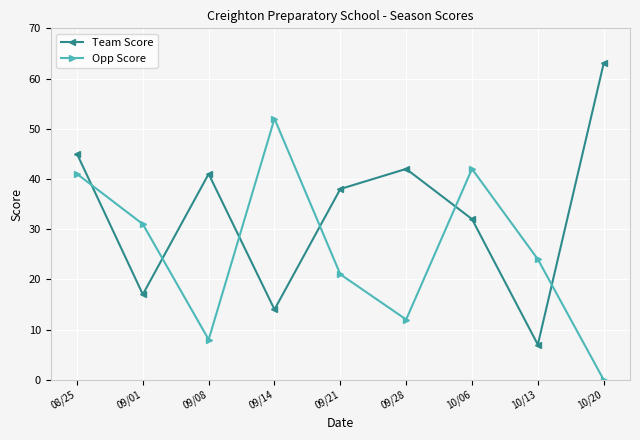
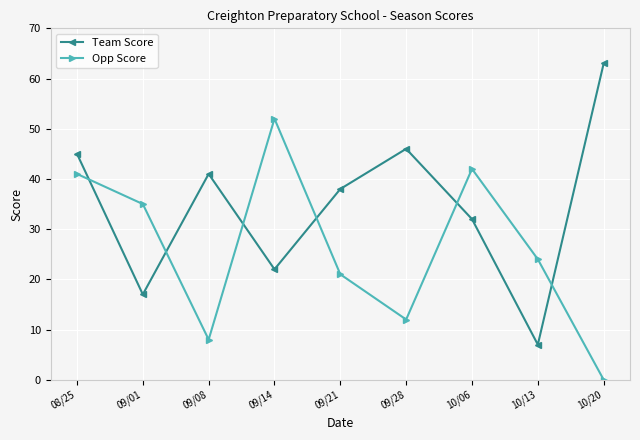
Opp Score, 09/01: 31 -> 35
Team Score, 09/14: 14 -> 22
Team Score, 09/28: 42 -> 46
